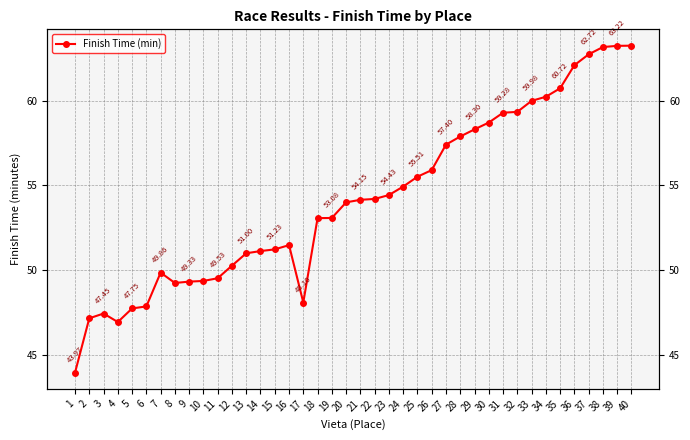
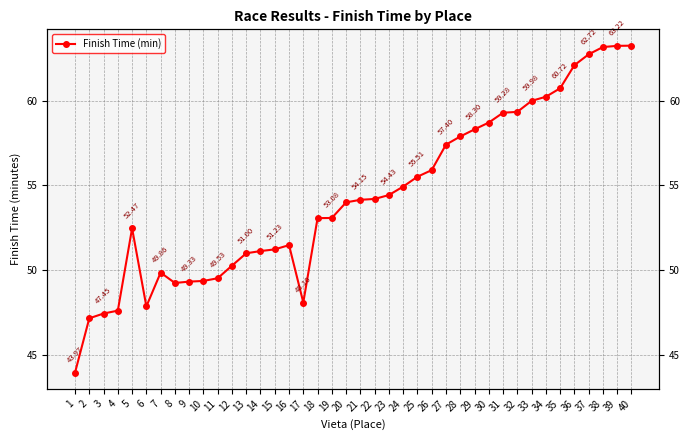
4: 47.0 -> 47.6
5: 47.75 -> 52.47
